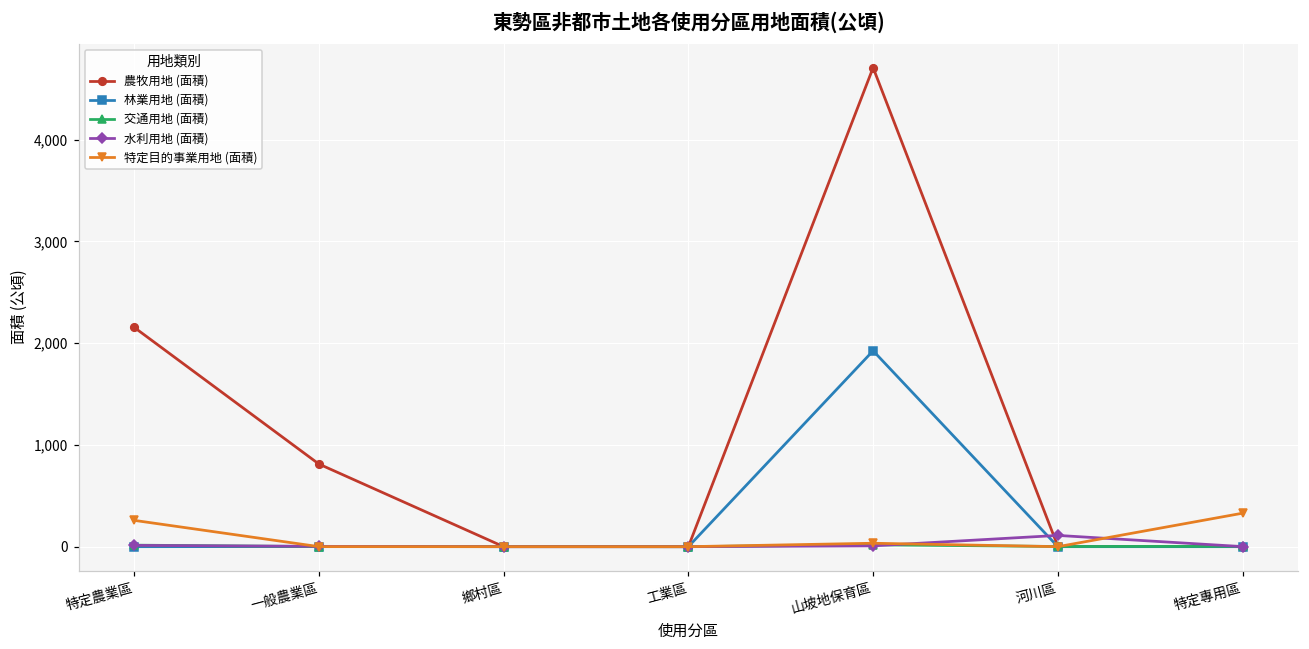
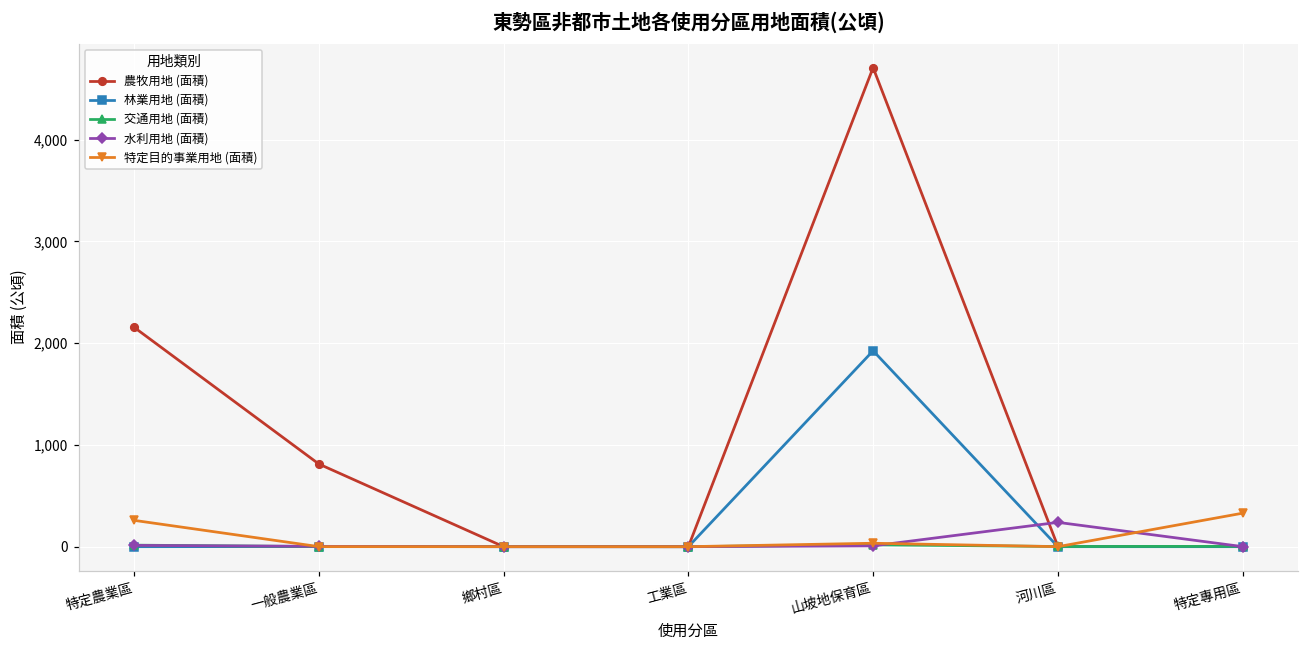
水利用地 (面積), 河川區: 100 -> 200
